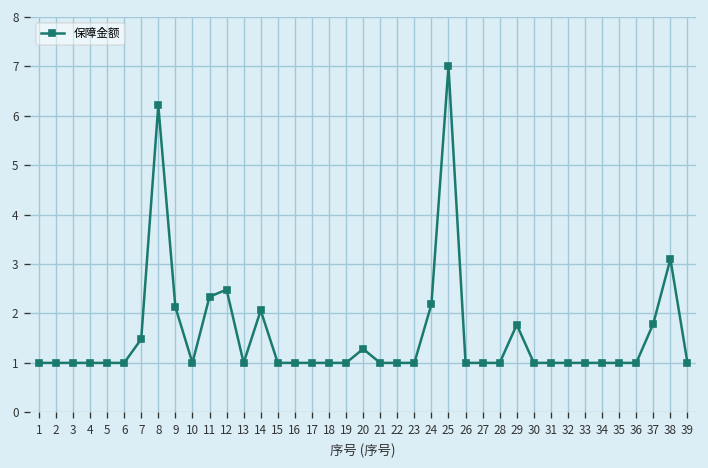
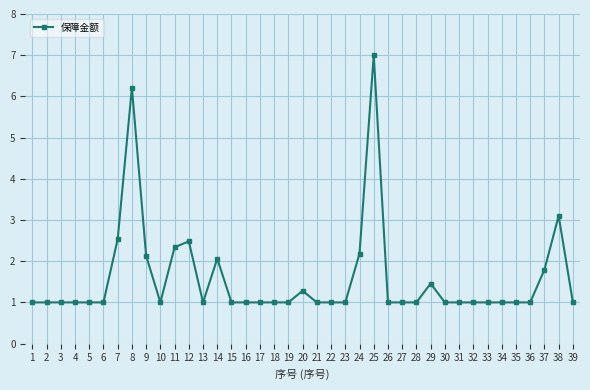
7: 1.5 -> 2.5
29: 1.8 -> 1.5
